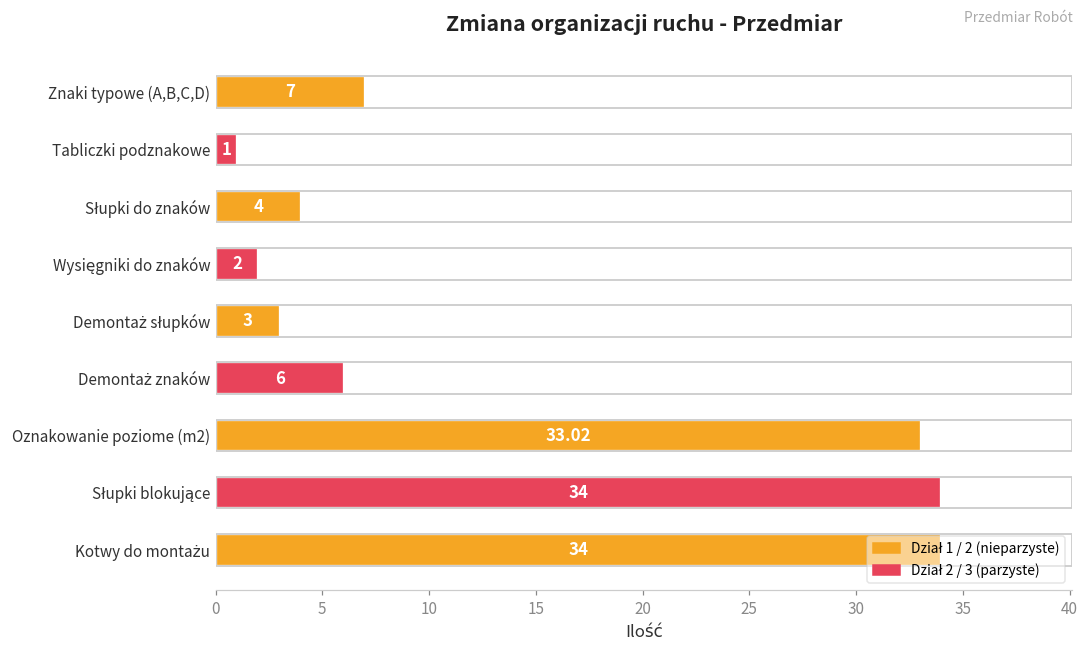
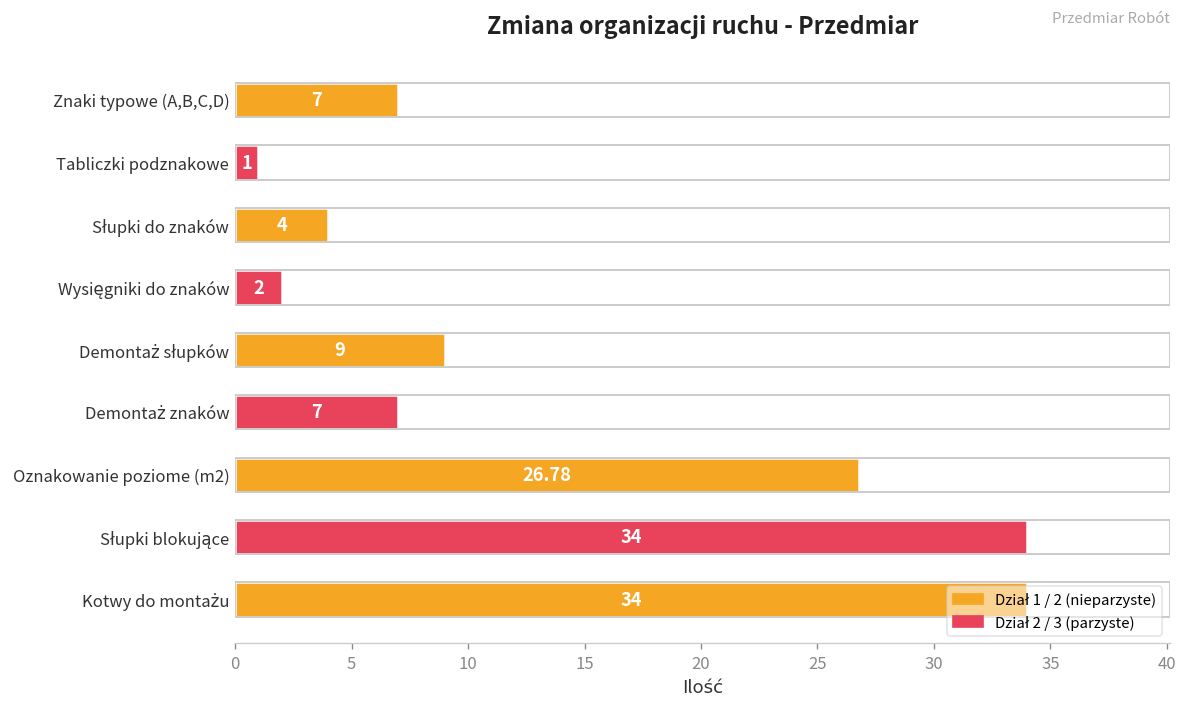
Demontaż słupków: 3 -> 9
Demontaż znaków: 6 -> 7
Oznakowanie poziome (m2): 33.02 -> 26.78
